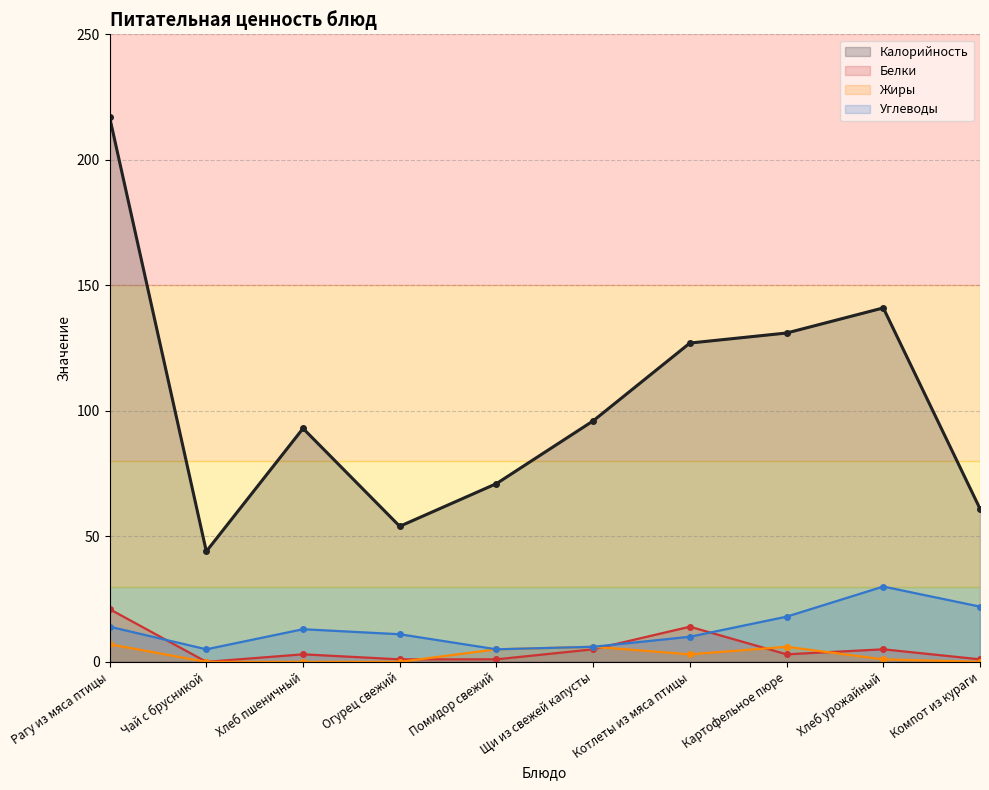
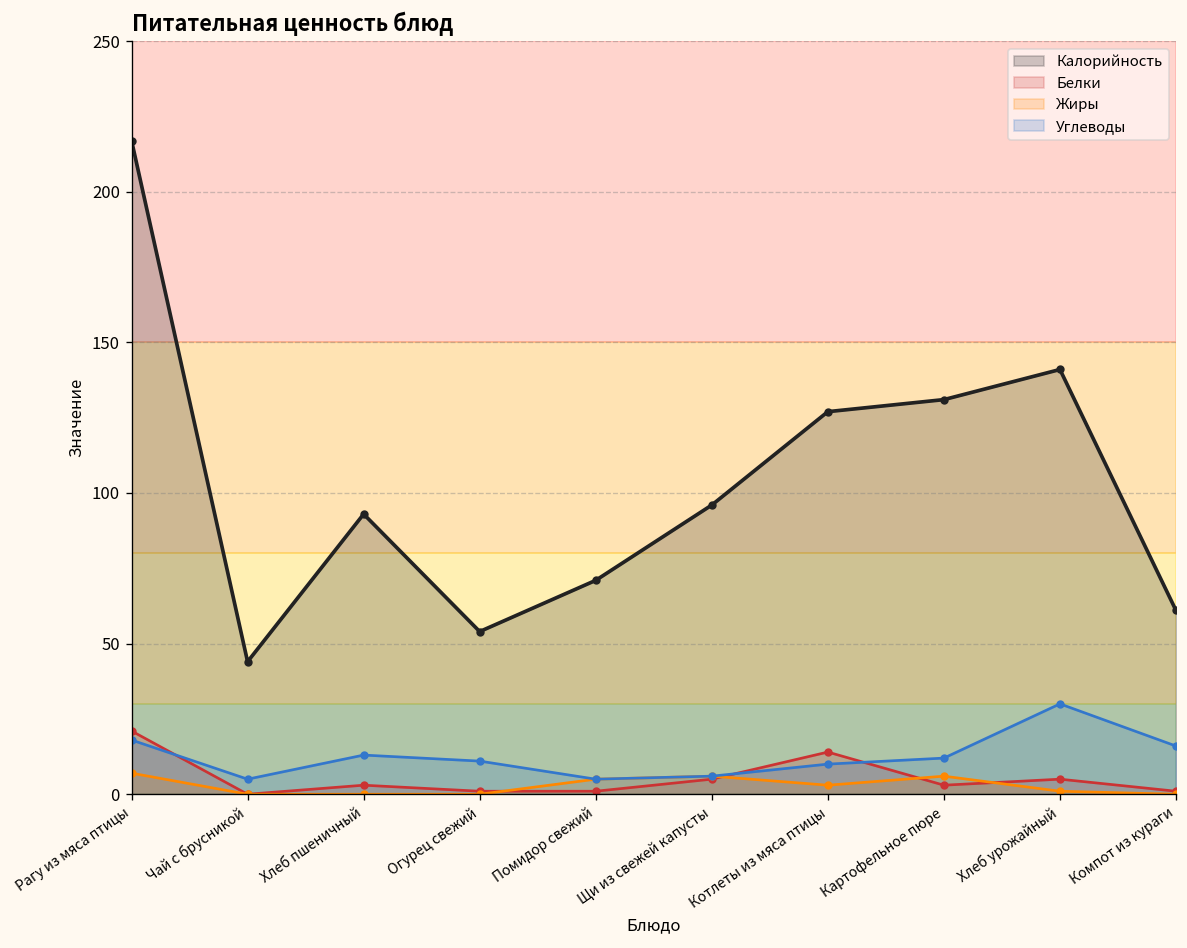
Углеводы, Рагу из мяса птицы: 14 -> 18
Углеводы, Картофельное пюре: 18 -> 12
Углеводы, Компот из кураги: 22 -> 16
